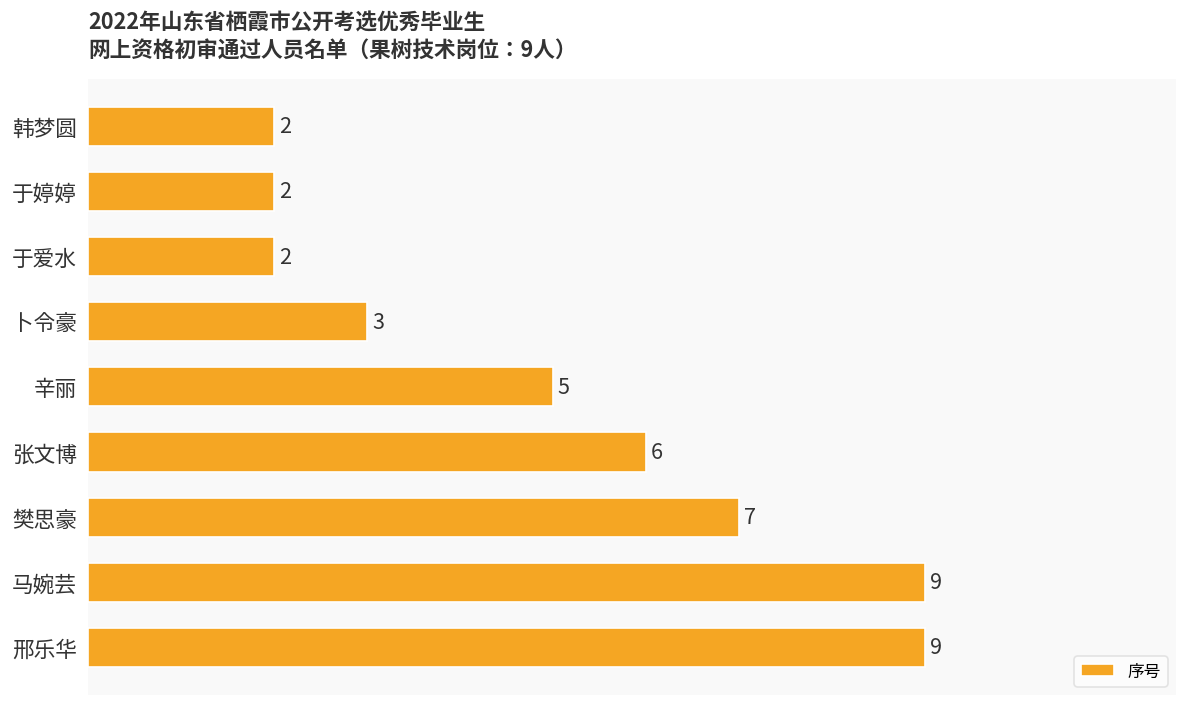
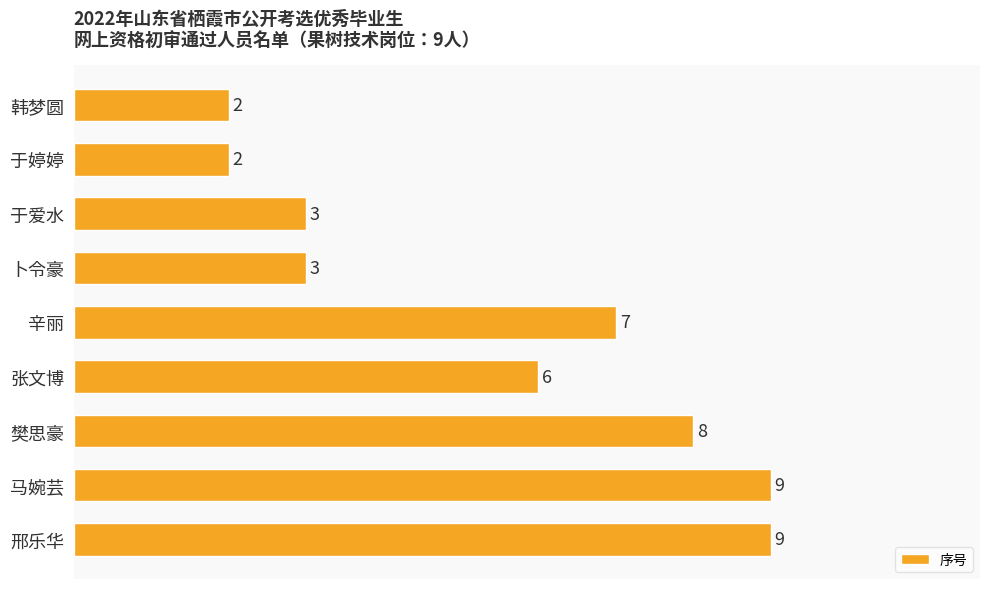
于爱水: 2 -> 3
辛丽: 5 -> 7
樊思豪: 7 -> 8
